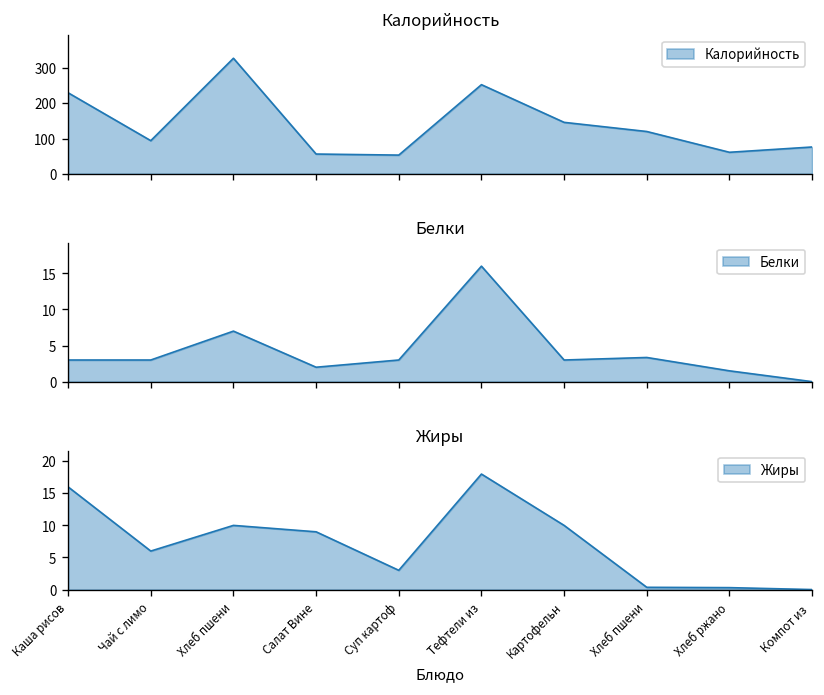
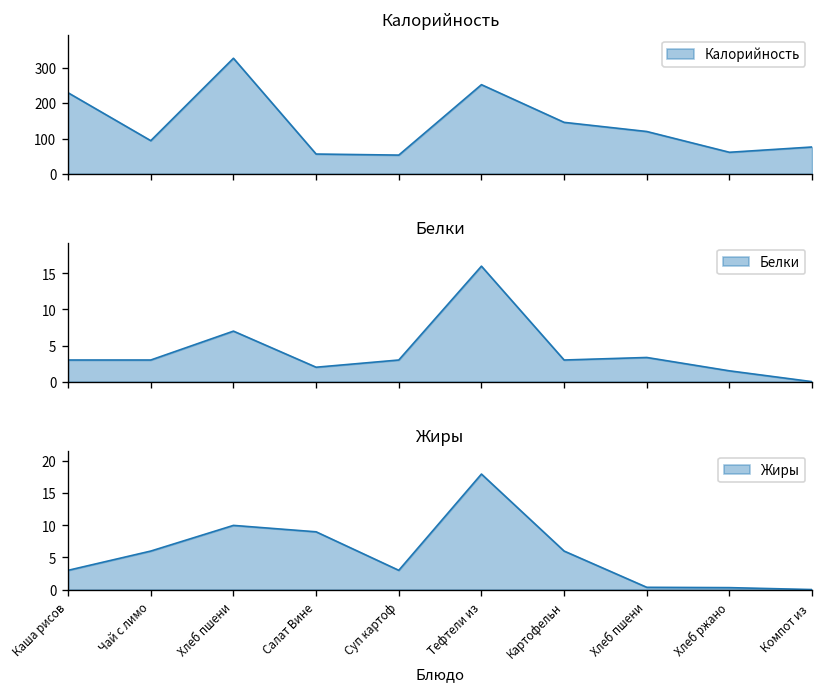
Жиры, Каша рисов: 16 -> 3
Жиры, Картофельн: 10 -> 6
